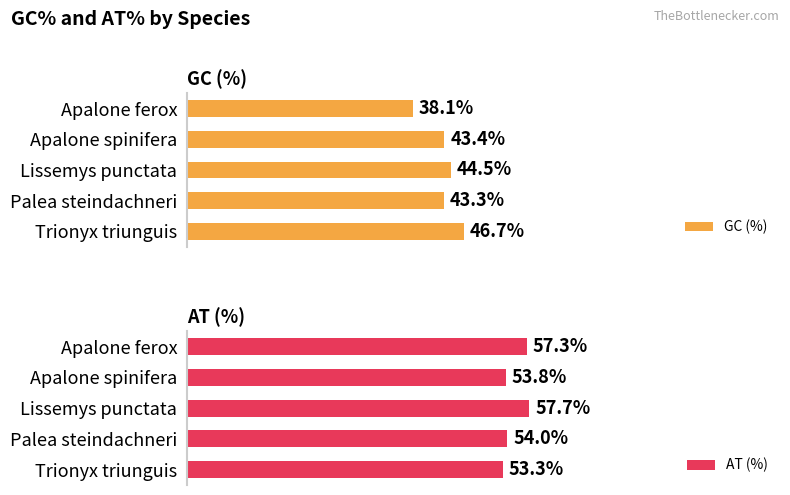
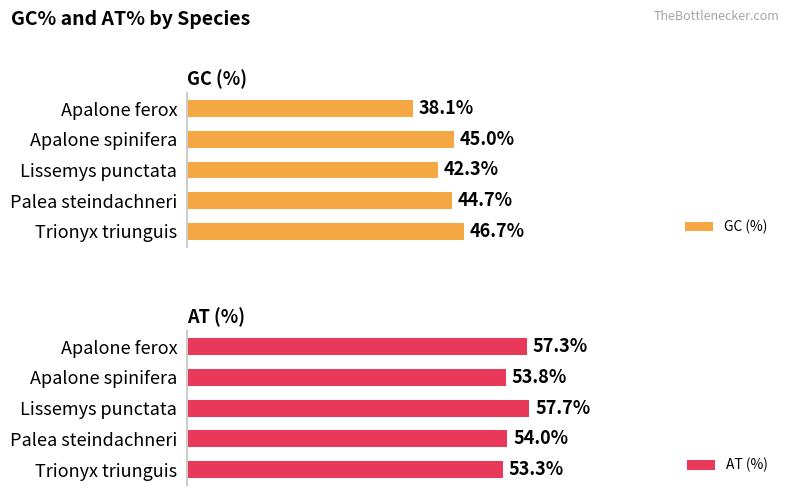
GC (%), Apalone spinifera: 43.4% -> 45.0%
GC (%), Lissemys punctata: 44.5% -> 42.3%
GC (%), Palea steindachneri: 43.3% -> 44.7%
